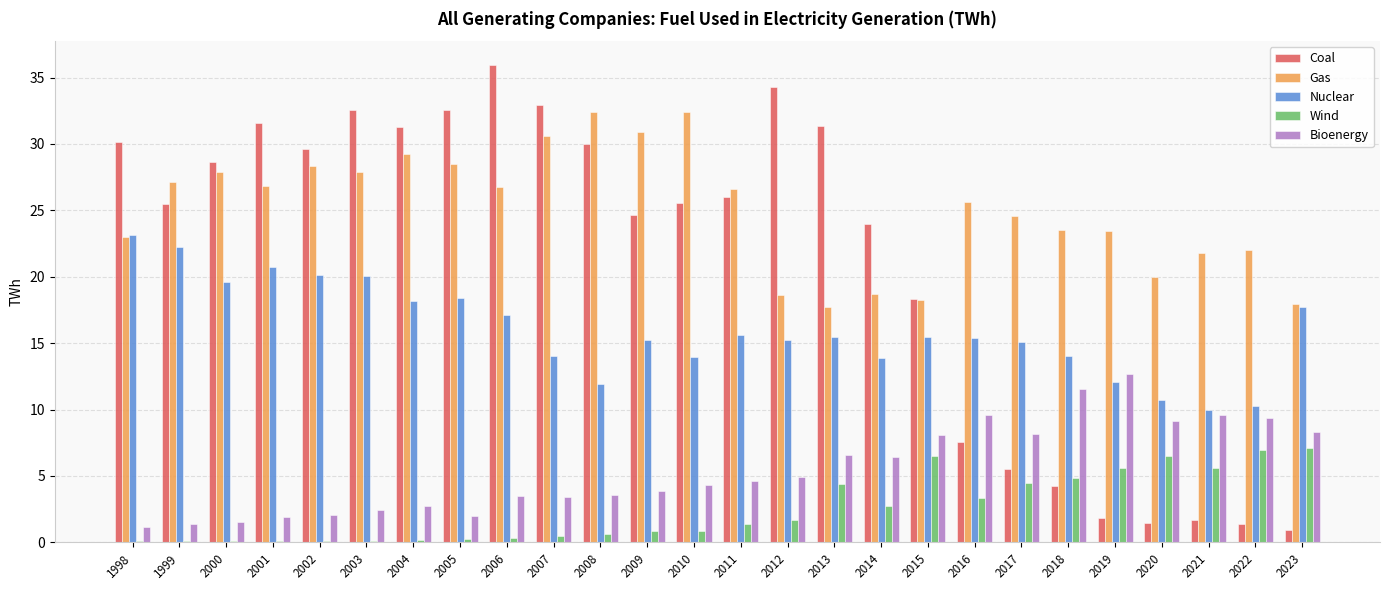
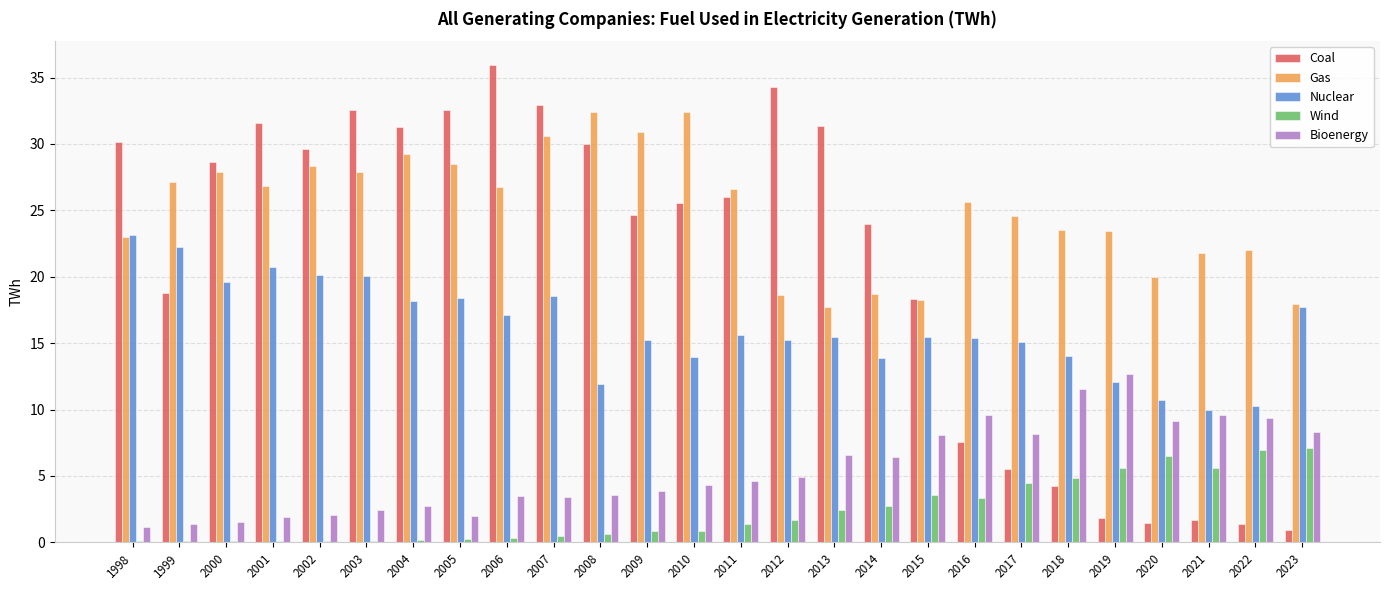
Coal, 1999: 25.5 -> 18.8
Nuclear, 2007: 14.0 -> 18.5
Wind, 2013: 4.4 -> 2.4
Wind, 2015: 6.5 -> 3.6
